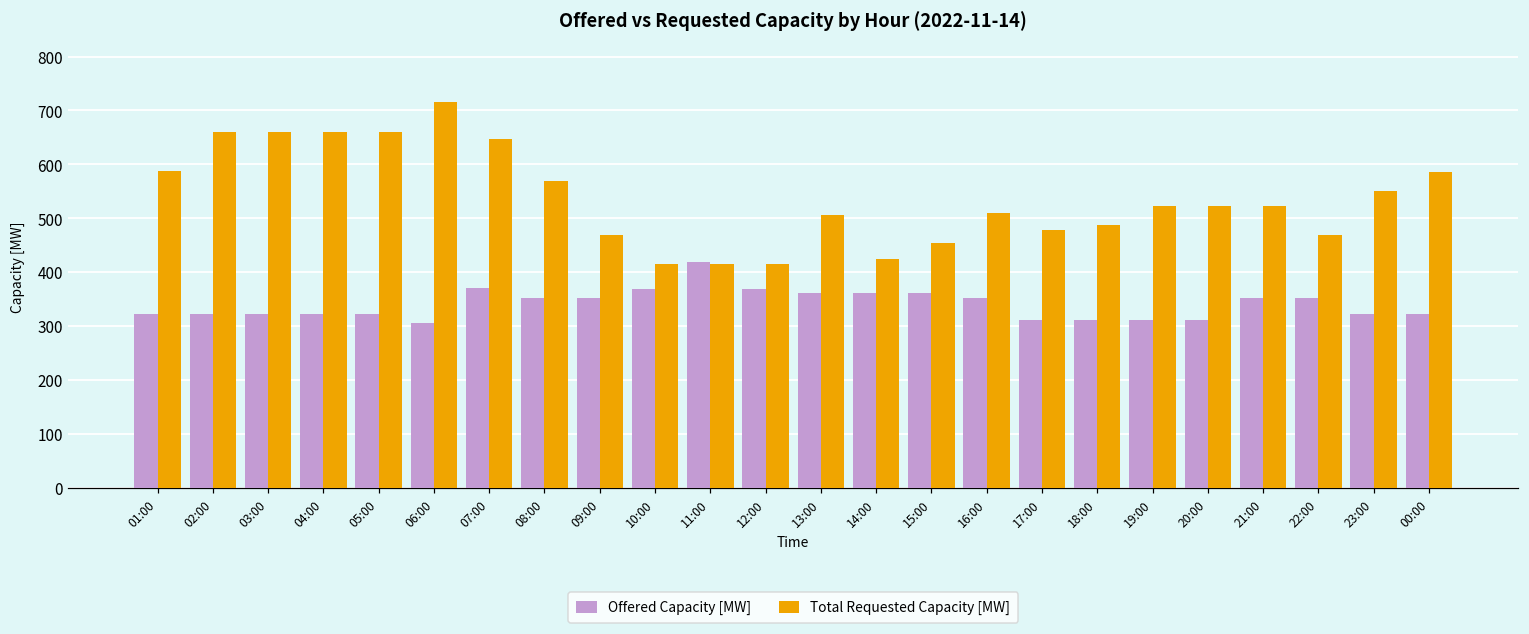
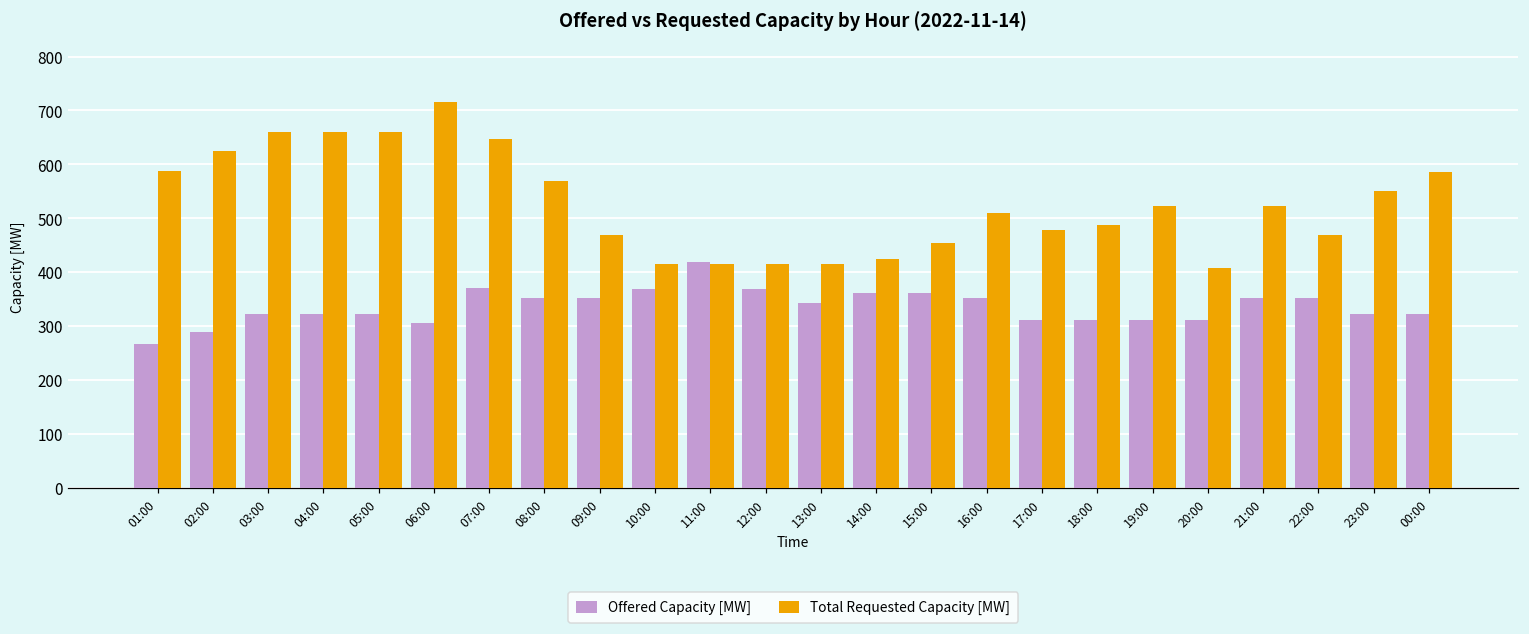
Offered Capacity [MW], 01:00: 320 -> 270
Offered Capacity [MW], 02:00: 320 -> 290
Total Requested Capacity [MW], 02:00: 660 -> 620
Offered Capacity [MW], 13:00: 360 -> 340
Total Requested Capacity [MW], 13:00: 510 -> 420
Total Requested Capacity [MW], 20:00: 520 -> 410
